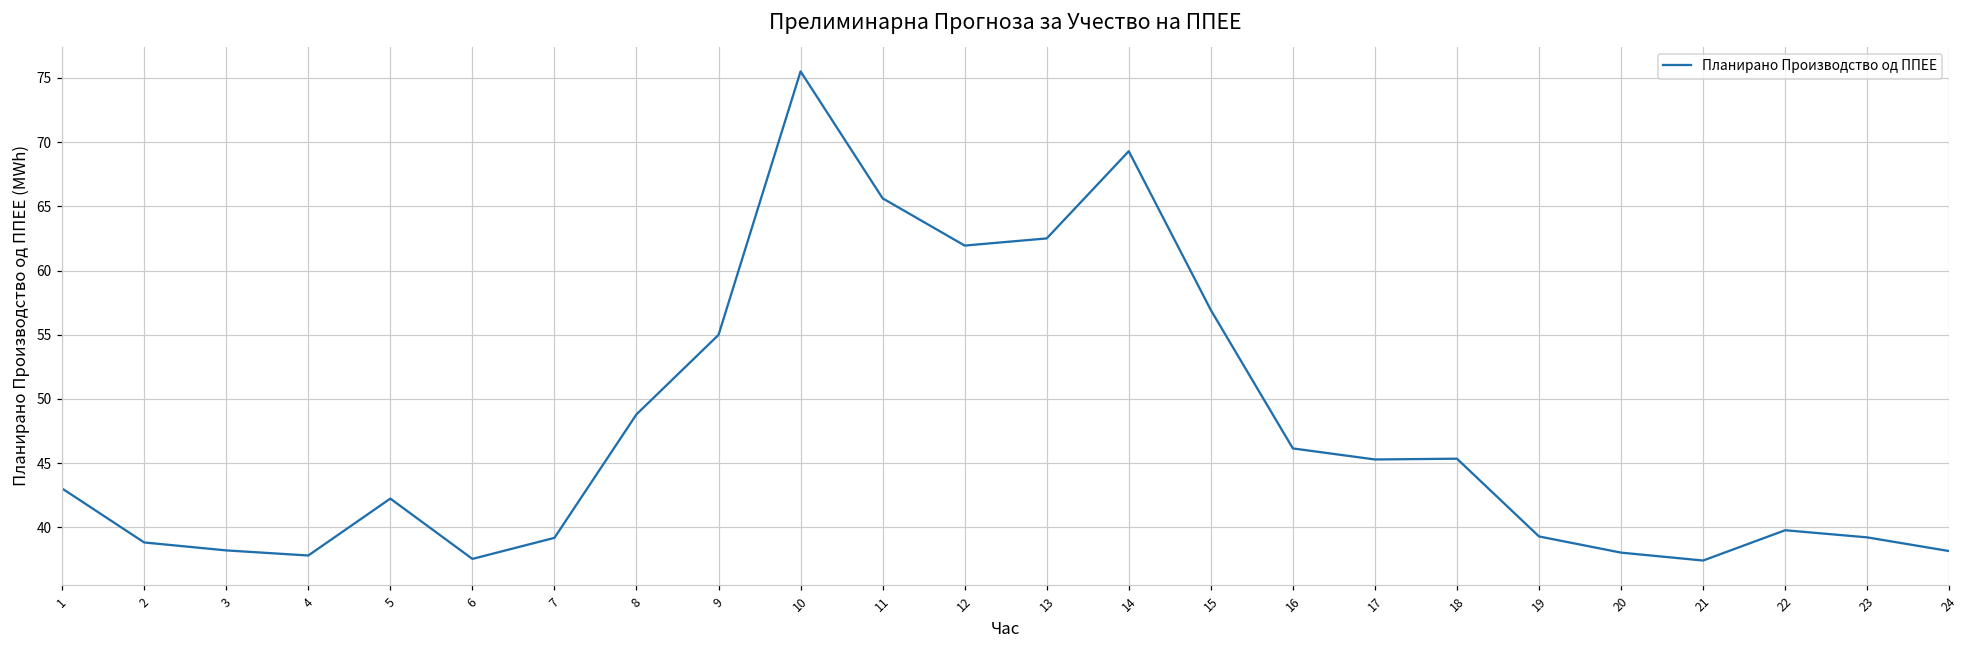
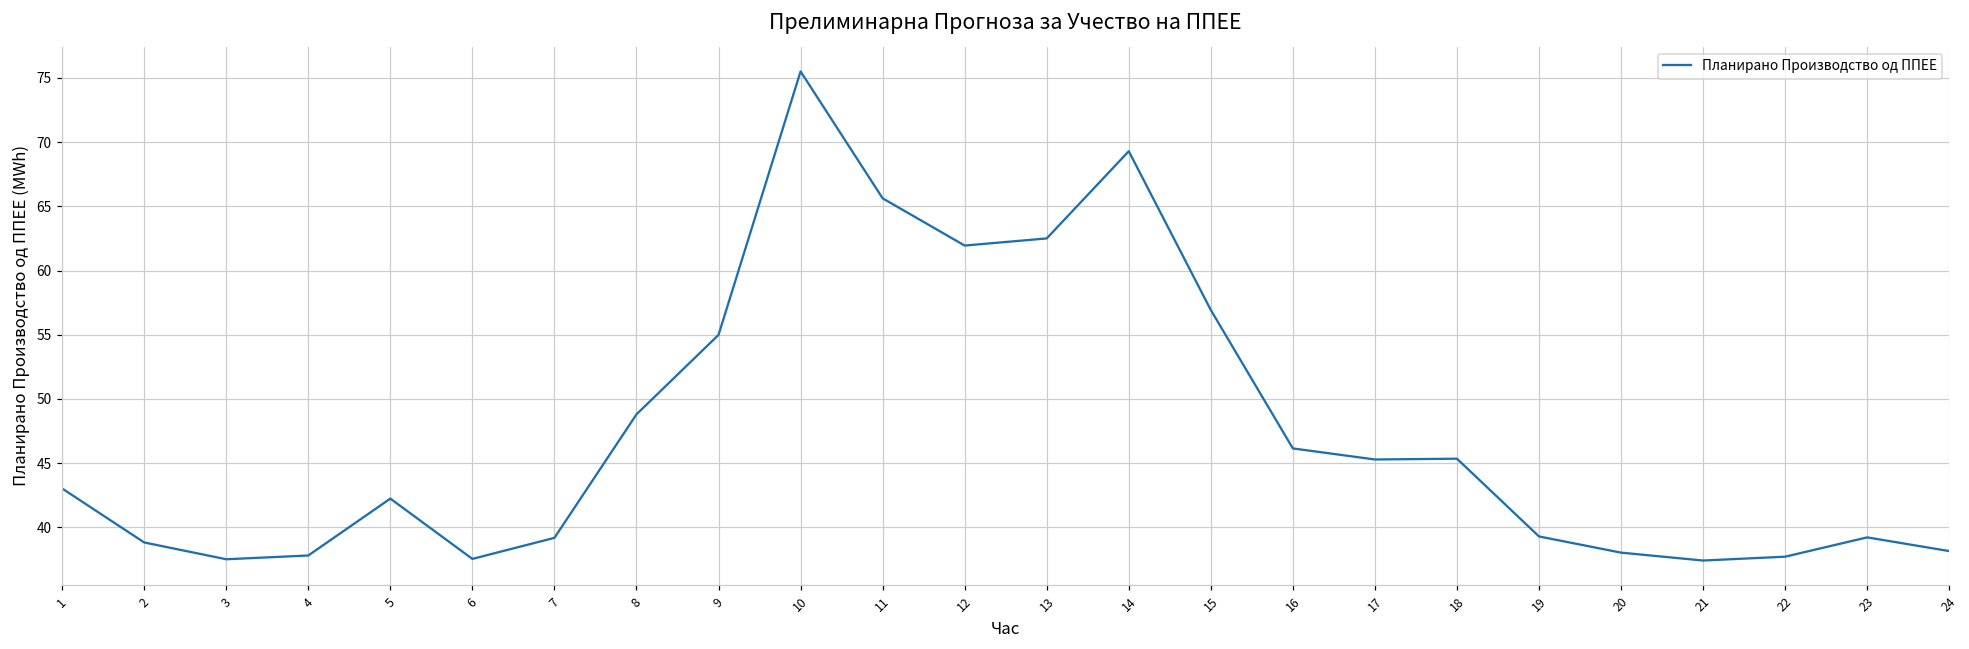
3: 38.2 -> 37.5
22: 39.8 -> 37.7
